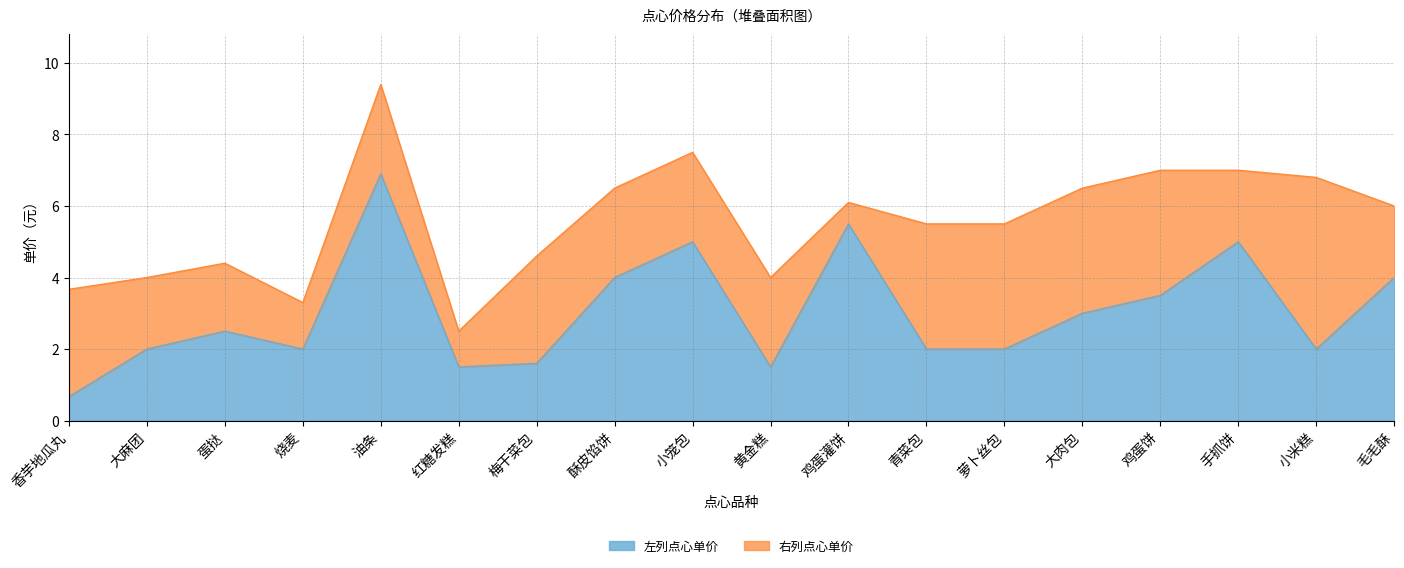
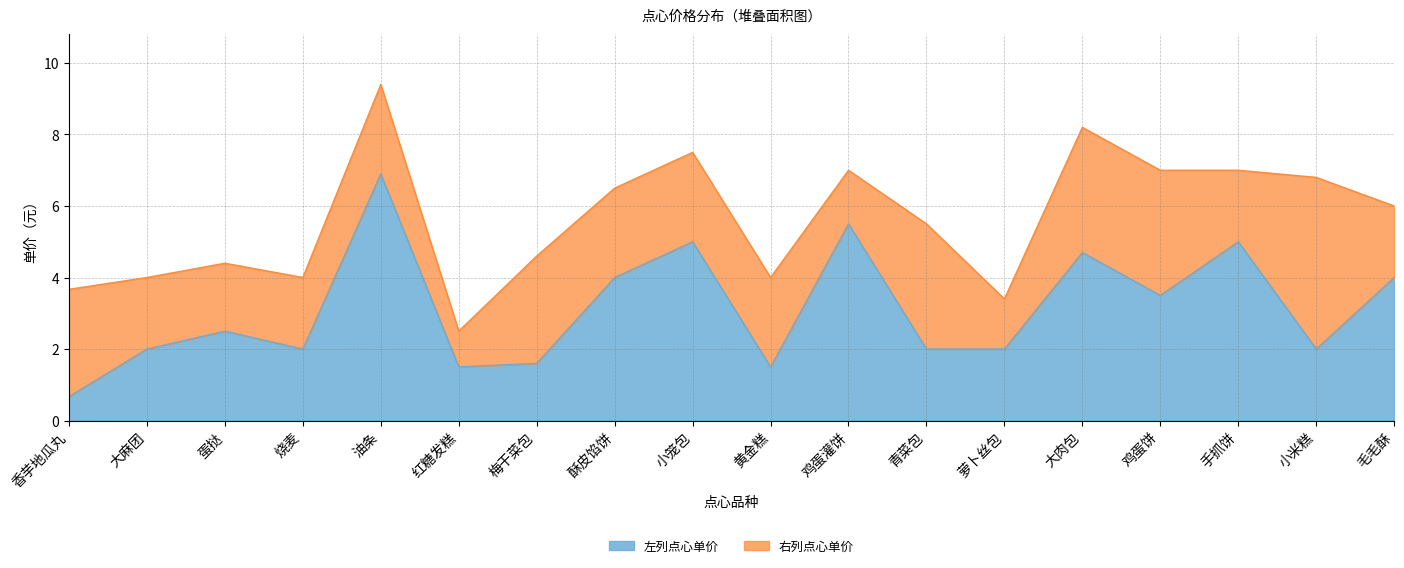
右列点心单价, 烧麦: 1.3 -> 2.0
右列点心单价, 鸡蛋灌饼: 0.6 -> 1.5
右列点心单价, 萝卜丝包: 3.5 -> 1.4
左列点心单价, 大肉包: 3.0 -> 4.7
